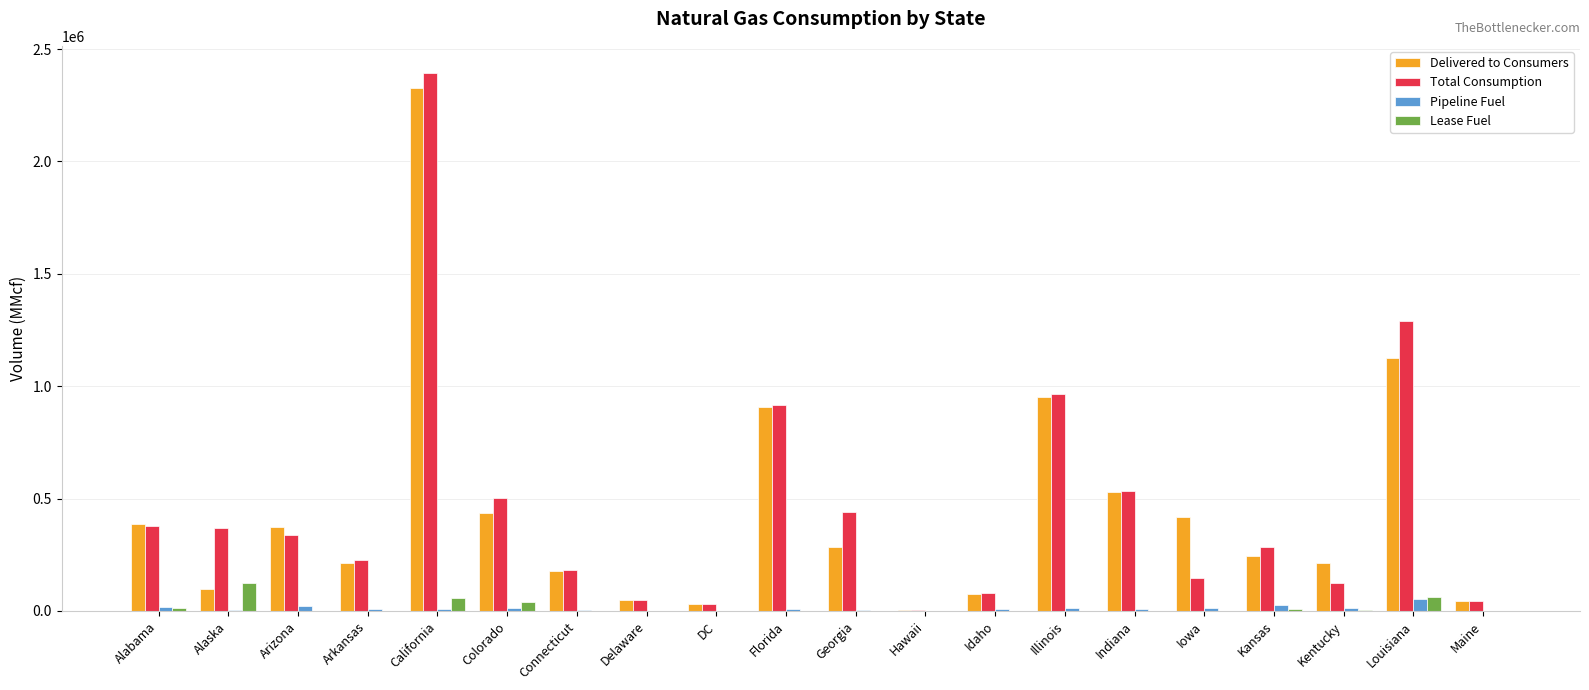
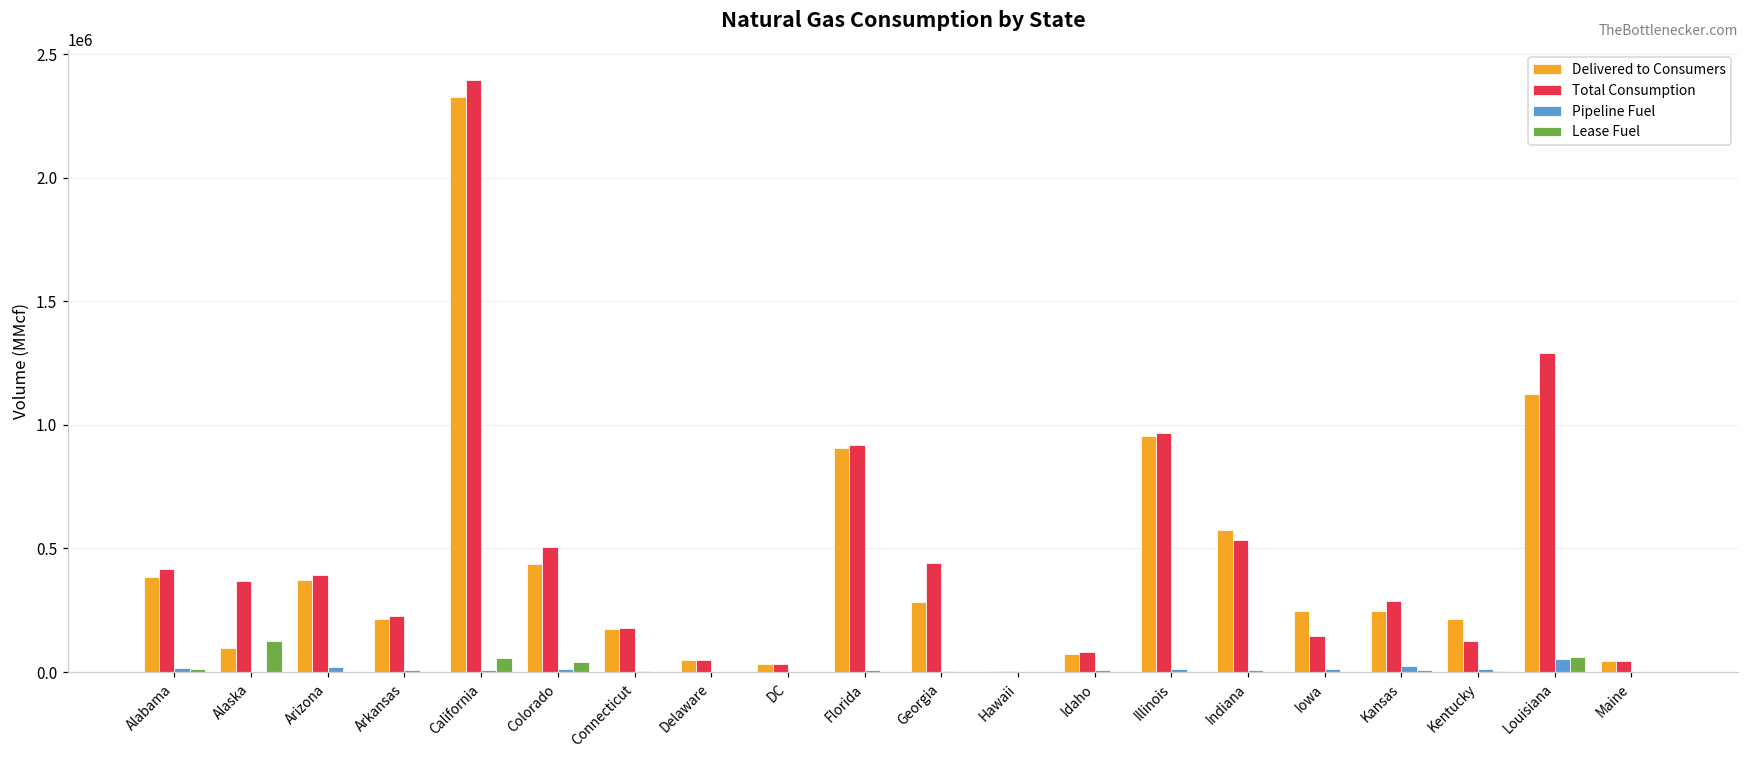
Total Consumption, Alabama: 380000 -> 420000
Total Consumption, Arizona: 340000 -> 390000
Delivered to Consumers, Indiana: 530000 -> 570000
Delivered to Consumers, Iowa: 420000 -> 250000
